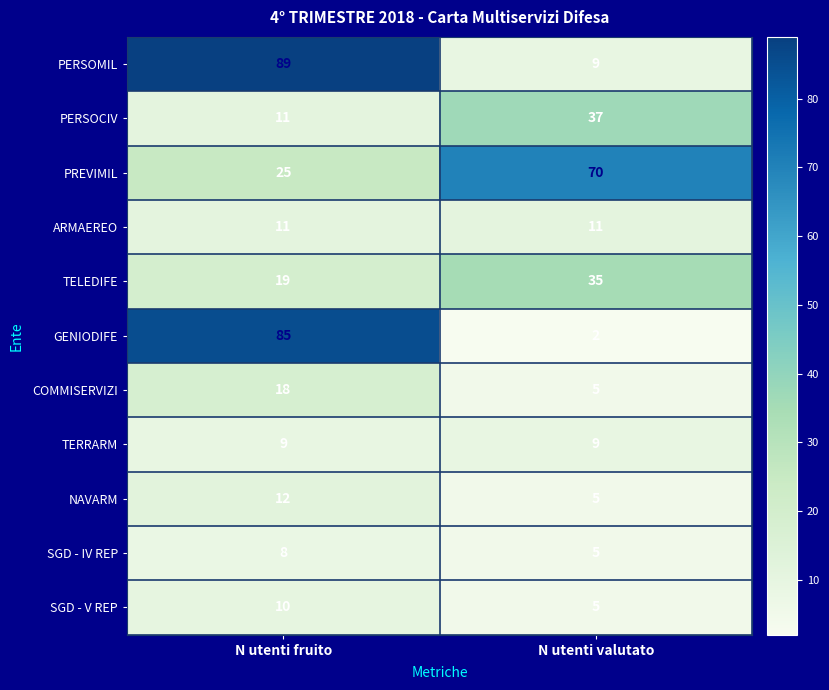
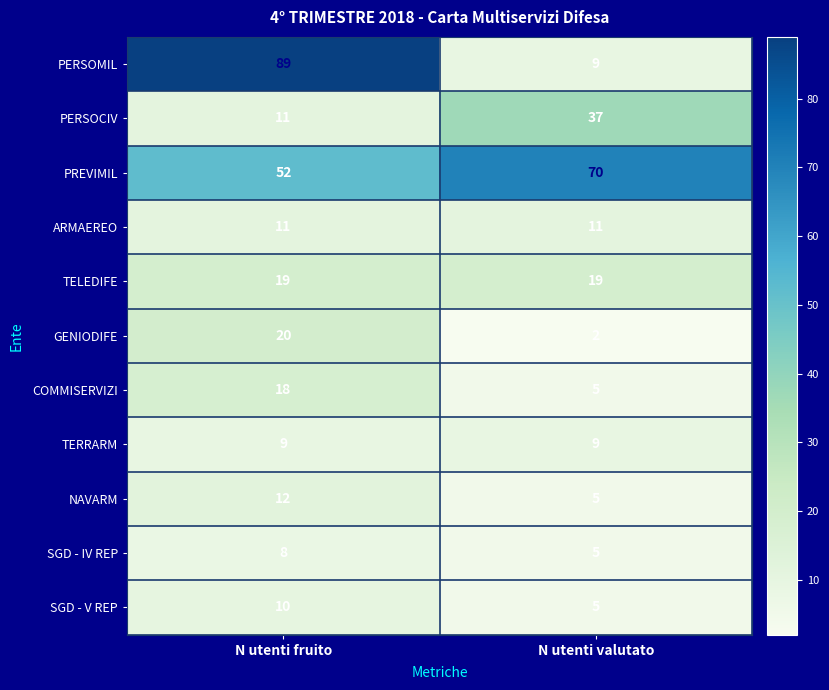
PREVIMIL, N utenti fruito: 25 -> 52
TELEDIFE, N utenti valutato: 35 -> 19
GENIODIFE, N utenti fruito: 85 -> 20
